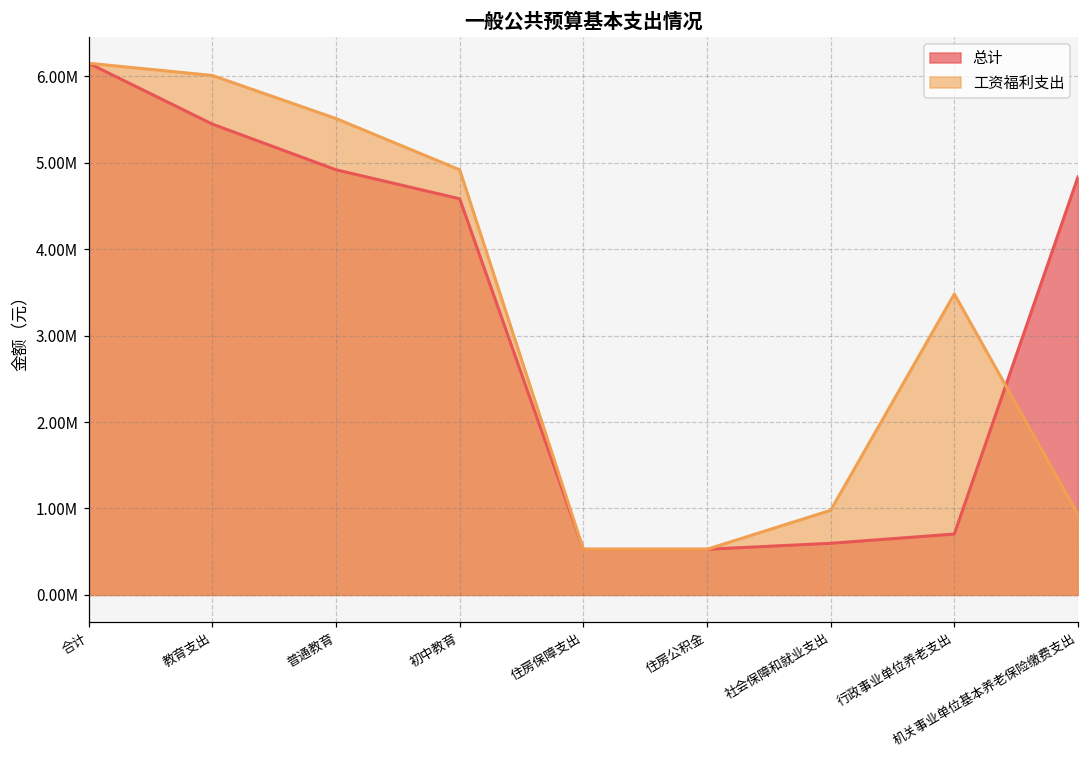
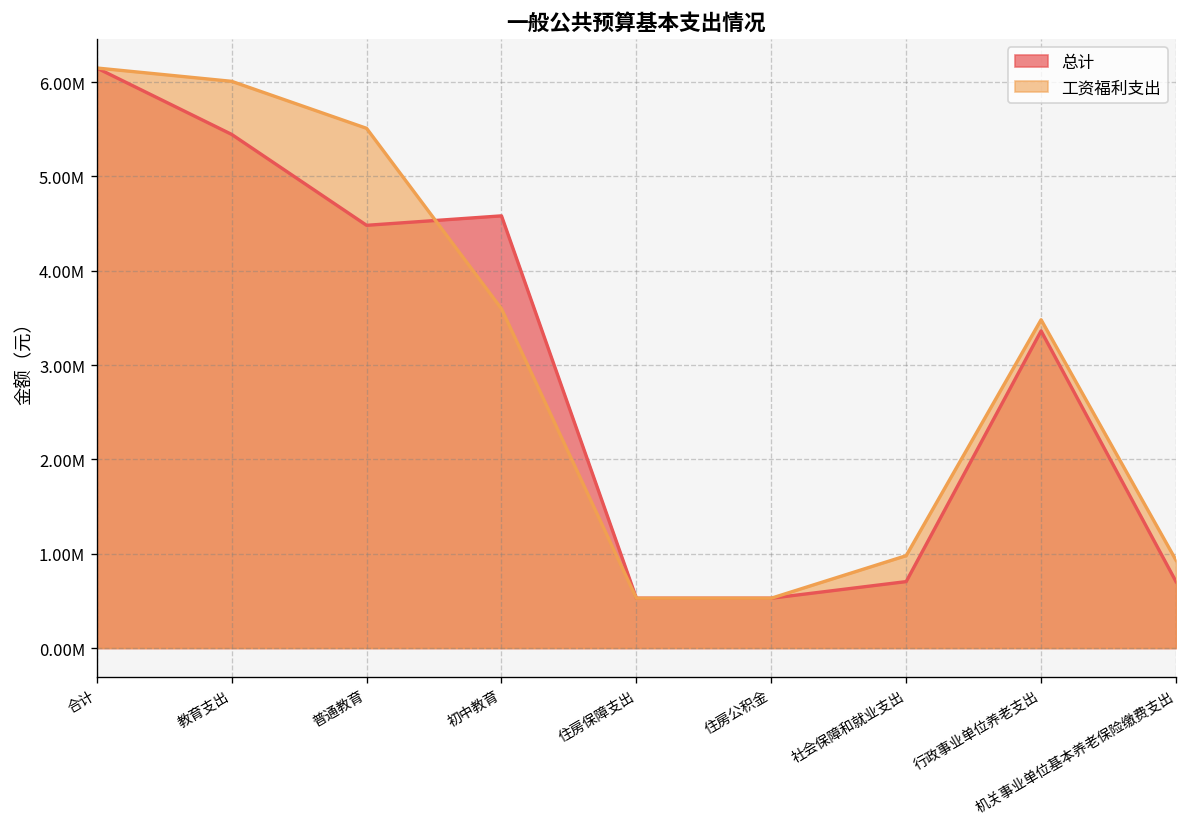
总计, 普通教育: 4900000 -> 4500000
工资福利支出, 初中教育: 4900000 -> 3600000
总计, 社会保障和就业支出: 600000 -> 700000
总计, 行政事业单位养老支出: 700000 -> 3400000
总计, 机关事业单位基本养老保险缴费支出: 4800000 -> 700000
